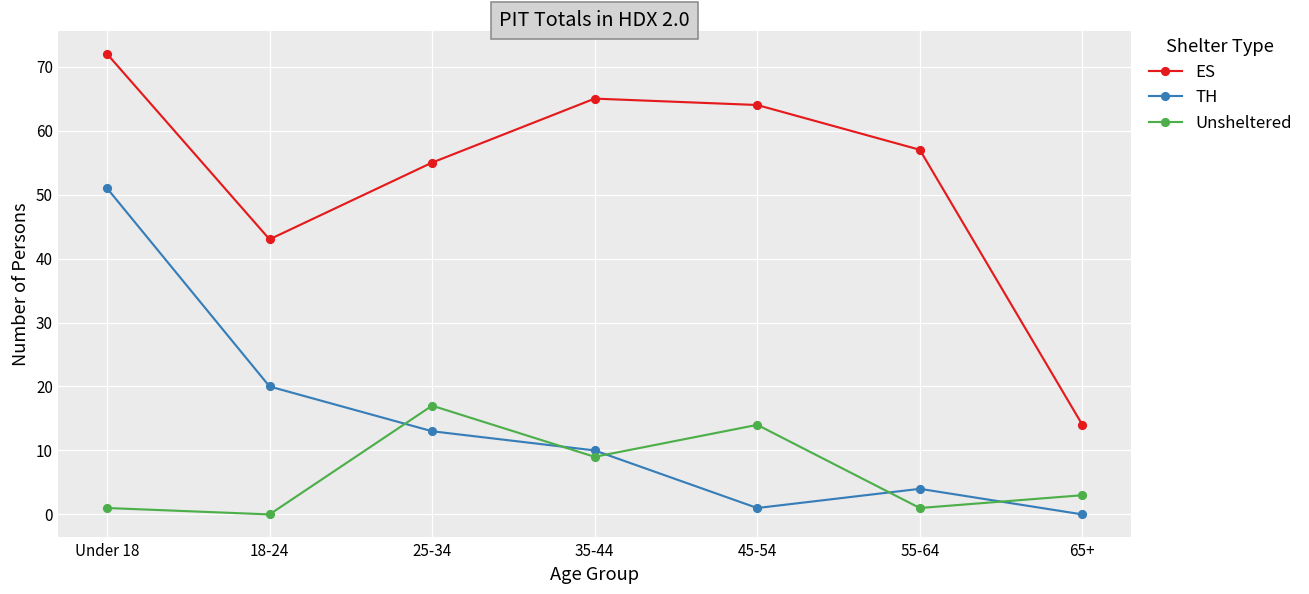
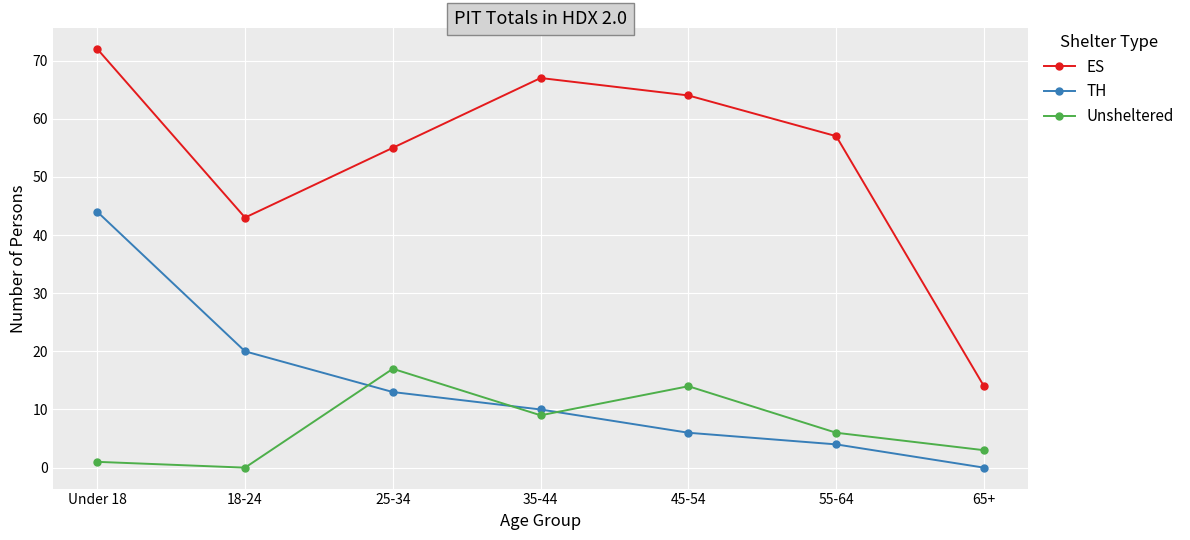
TH, Under 18: 51 -> 44
ES, 35-44: 65 -> 67
TH, 45-54: 1 -> 6
Unsheltered, 55-64: 1 -> 6
